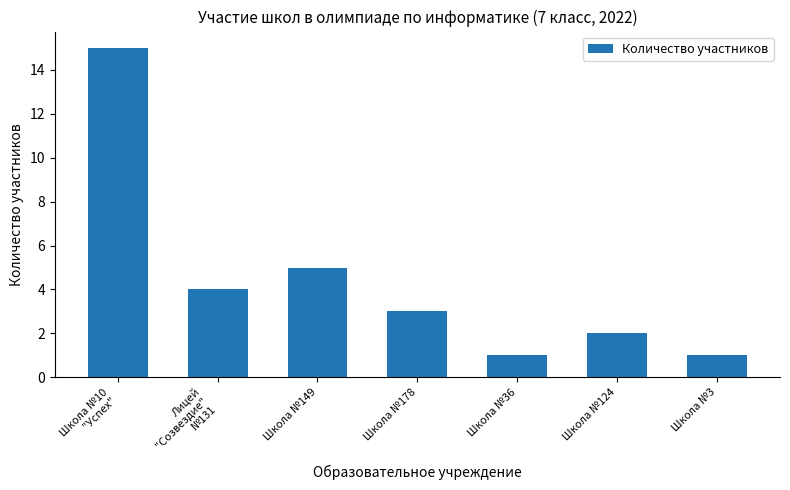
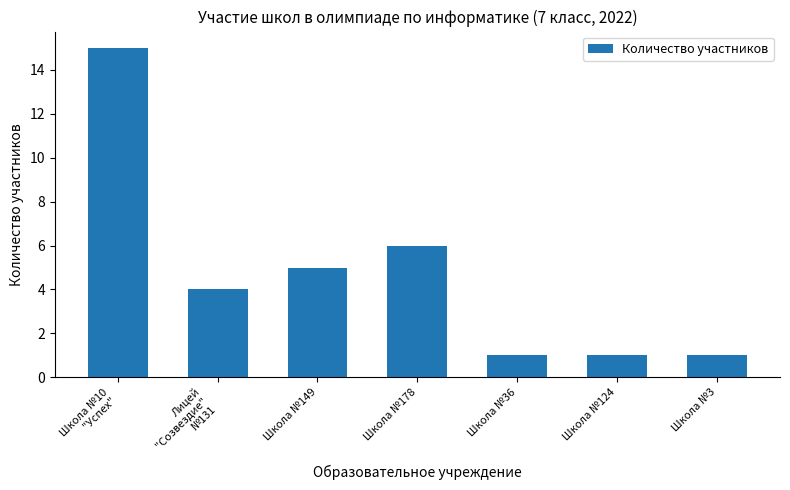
Школа №178: 3 -> 6
Школа №124: 2 -> 1
